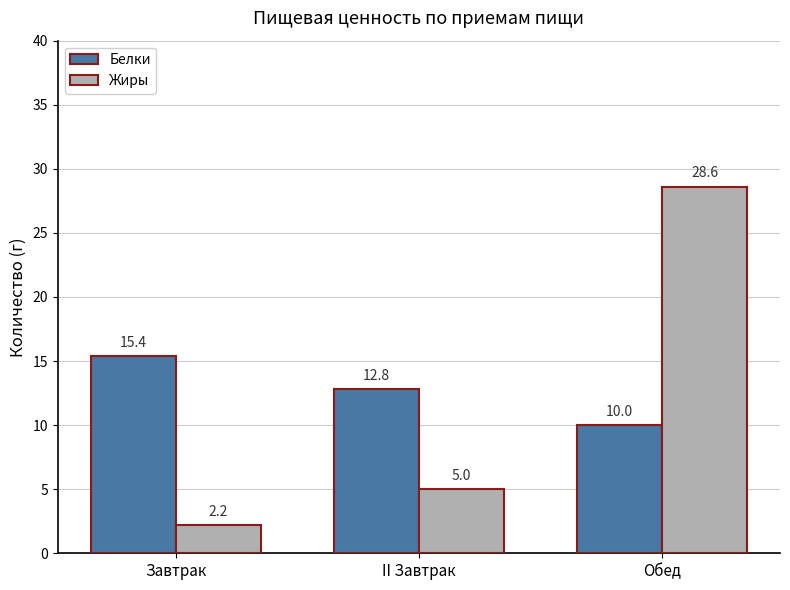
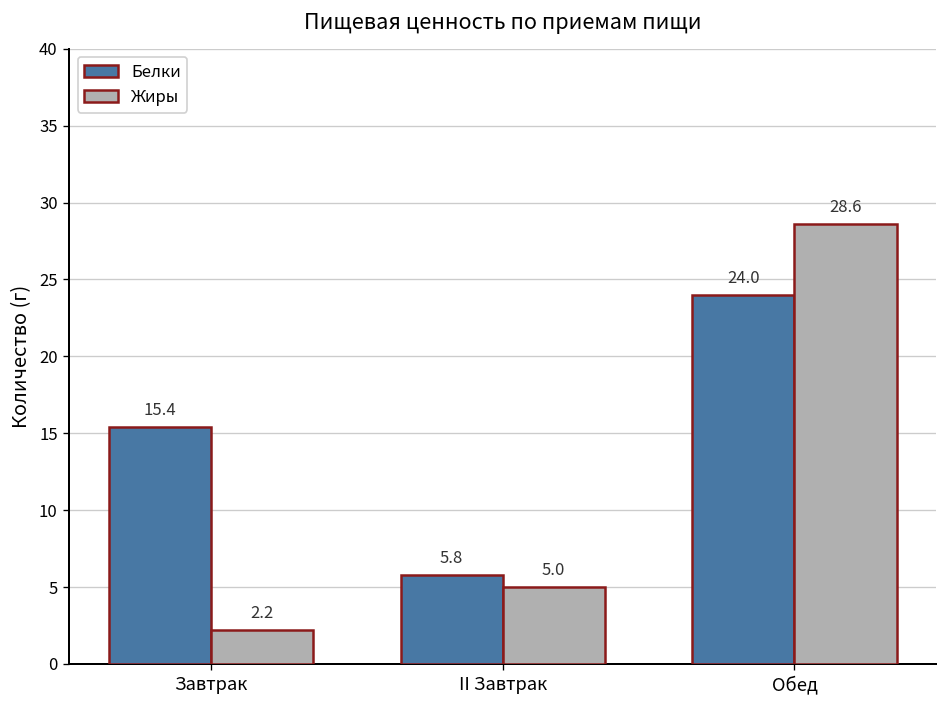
Белки, II Завтрак: 12.8 -> 5.8
Белки, Обед: 10.0 -> 24.0
